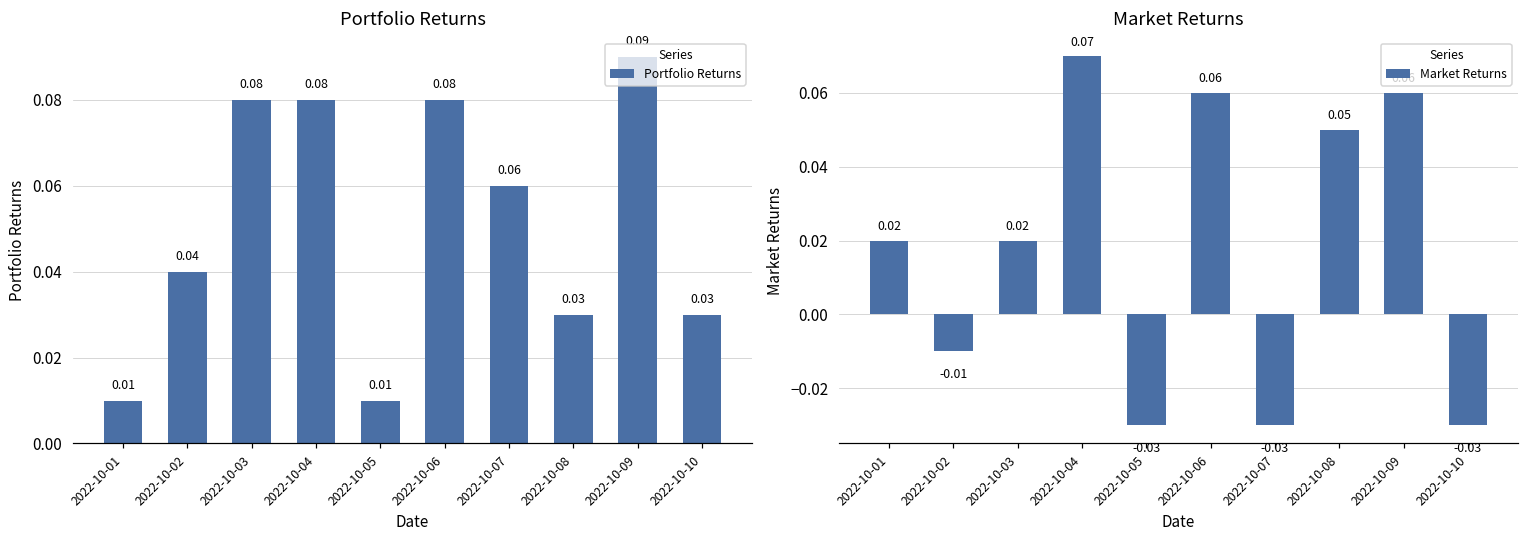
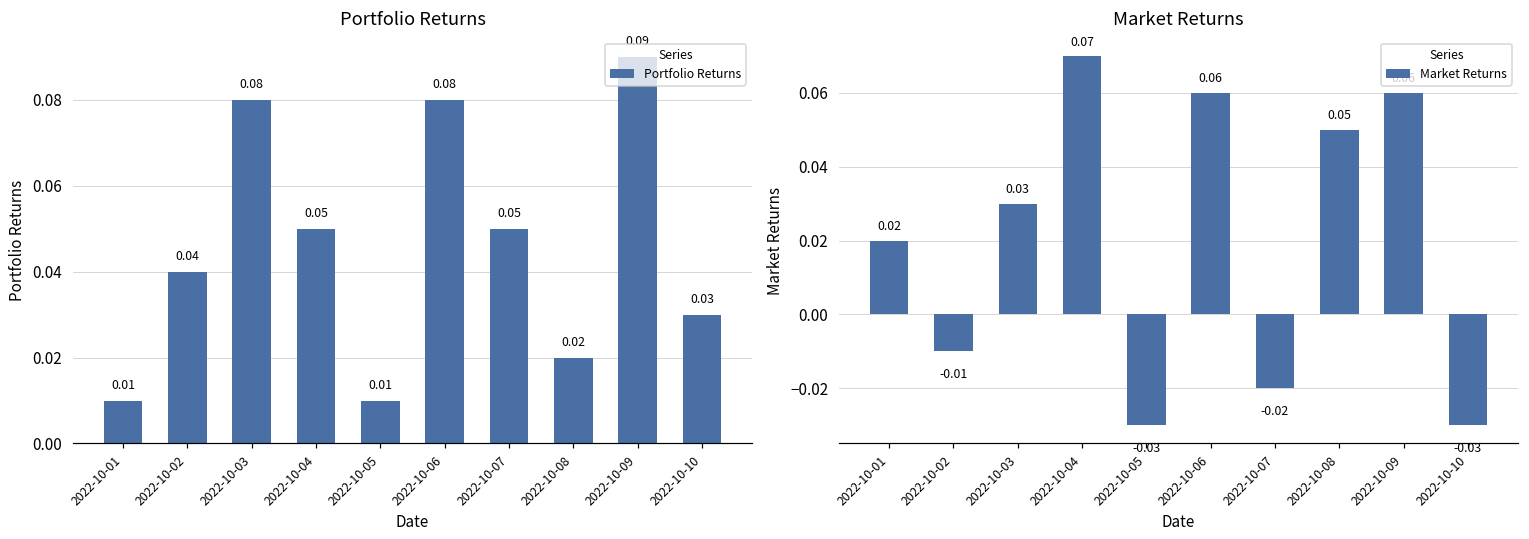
Portfolio Returns, 2022-10-04: 0.08 -> 0.05
Portfolio Returns, 2022-10-07: 0.06 -> 0.05
Portfolio Returns, 2022-10-08: 0.03 -> 0.02
Market Returns, 2022-10-03: 0.02 -> 0.03
Market Returns, 2022-10-07: -0.03 -> -0.02
